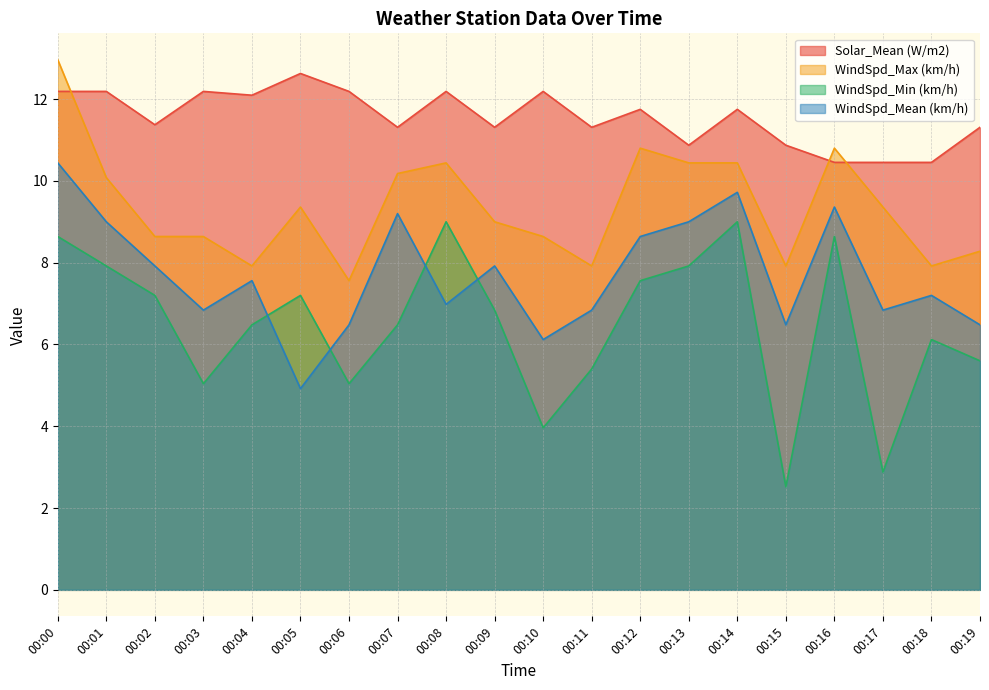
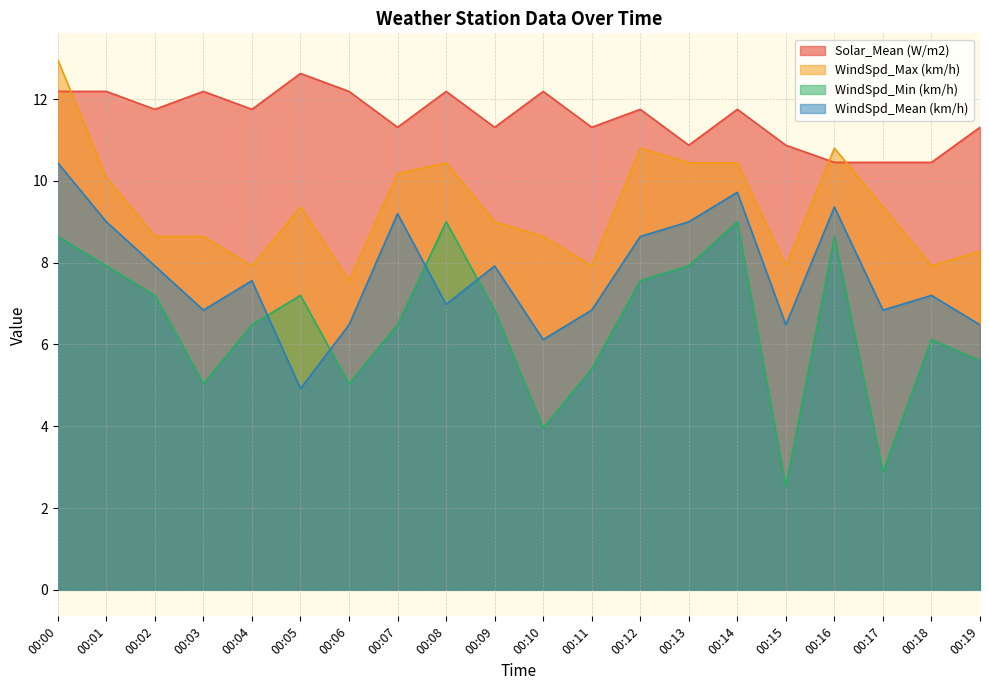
Solar_Mean (W/m2), 00:02: 11.4 -> 11.7
Solar_Mean (W/m2), 00:04: 12.1 -> 11.7
